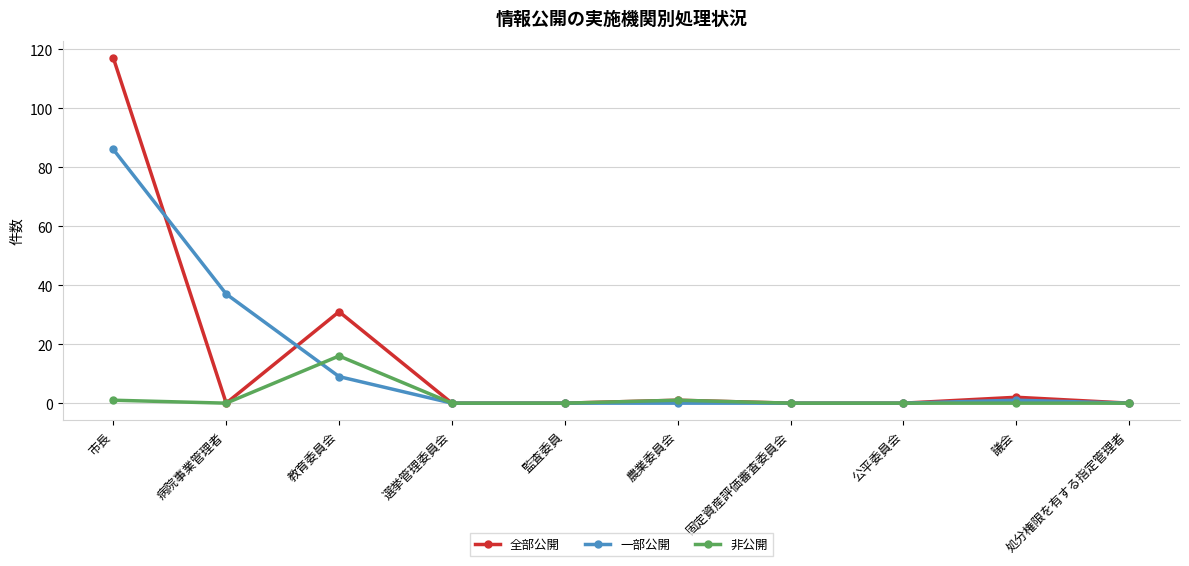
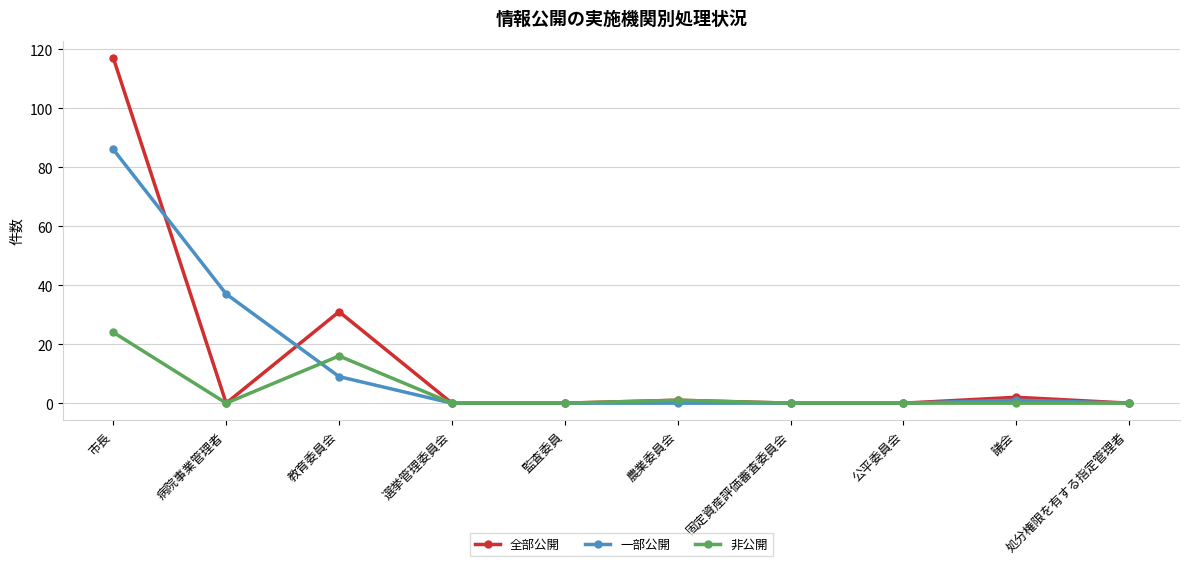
非公開, 市長: 1 -> 24
